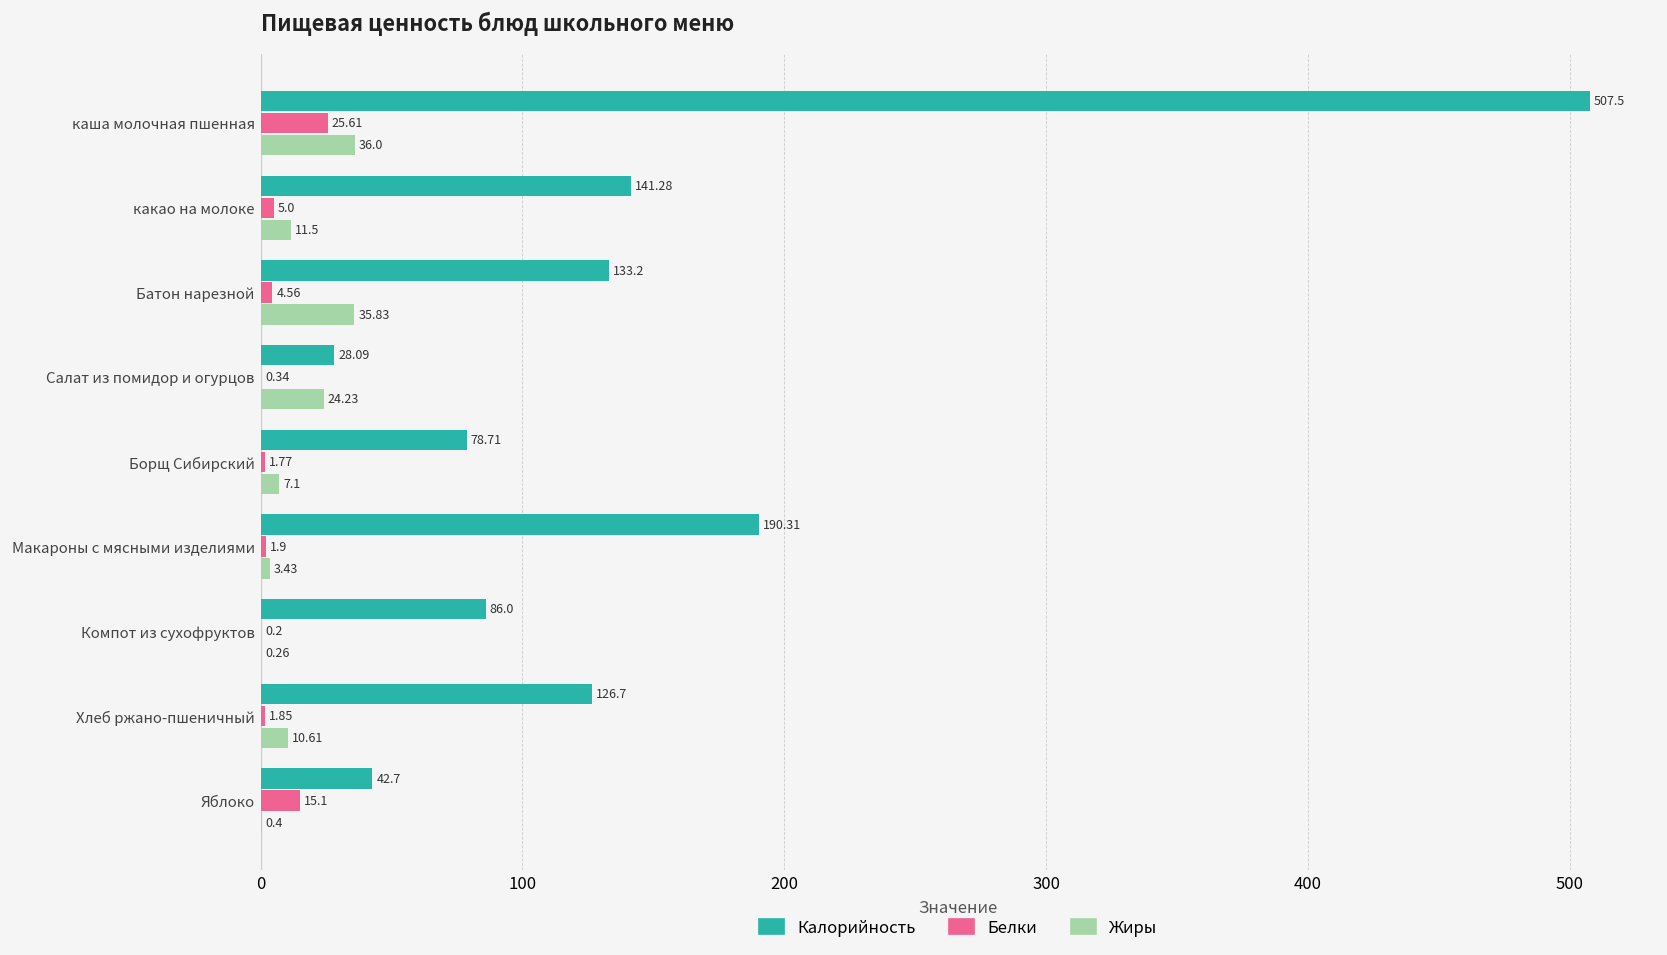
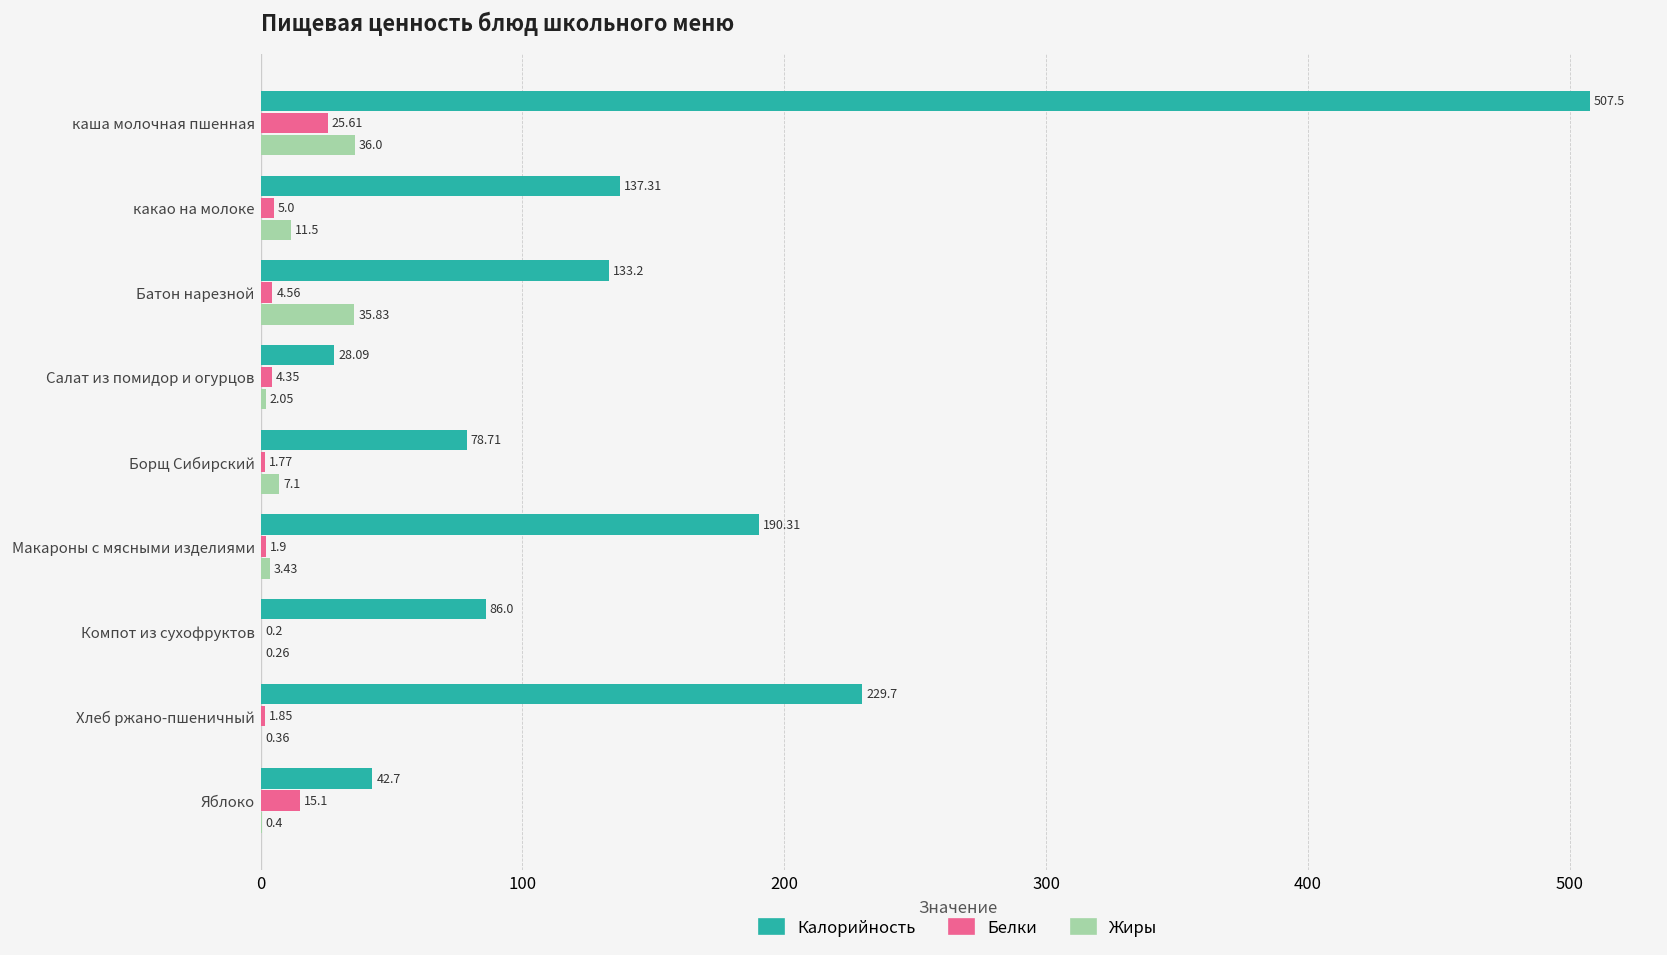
Калорийность, какао на молоке: 141.28 -> 137.31
Белки, Салат из помидор и огурцов: 0.34 -> 4.35
Жиры, Салат из помидор и огурцов: 24.23 -> 2.05
Калорийность, Хлеб ржано-пшеничный: 126.7 -> 229.7
Жиры, Хлеб ржано-пшеничный: 10.61 -> 0.36
